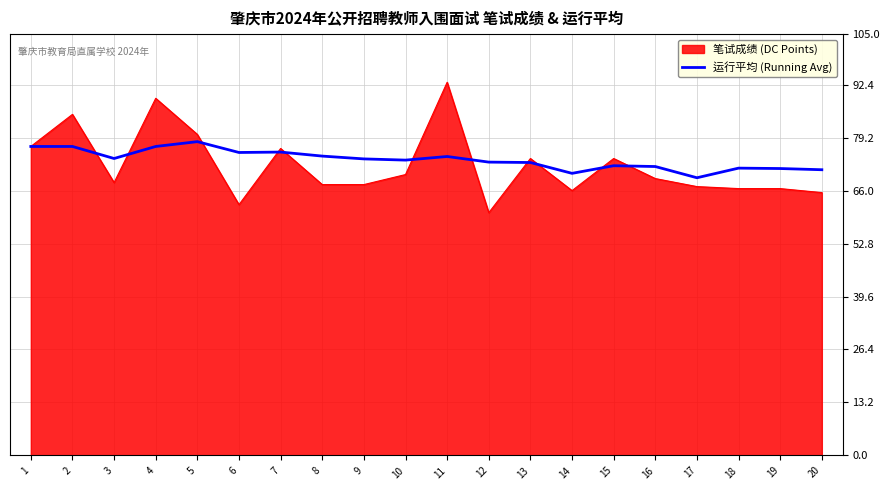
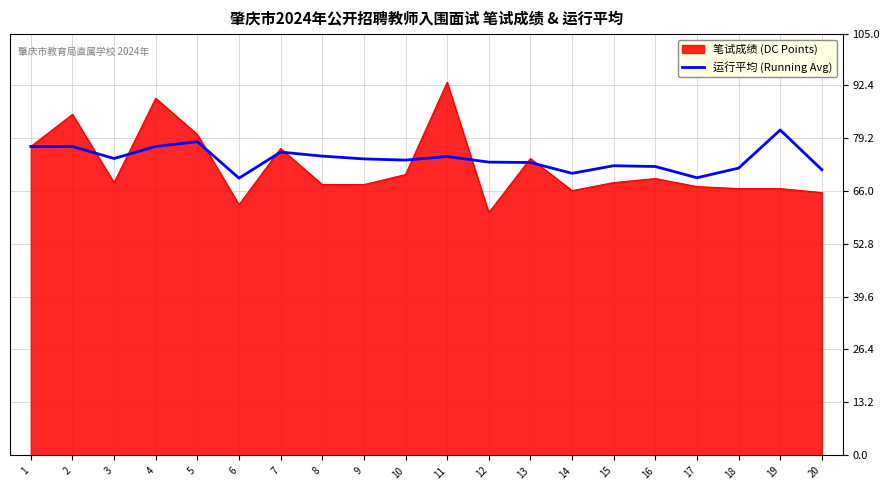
运行平均 (Running Avg), 6: 76 -> 69
笔试成绩 (DC Points), 15: 74 -> 68
运行平均 (Running Avg), 19: 72 -> 81
